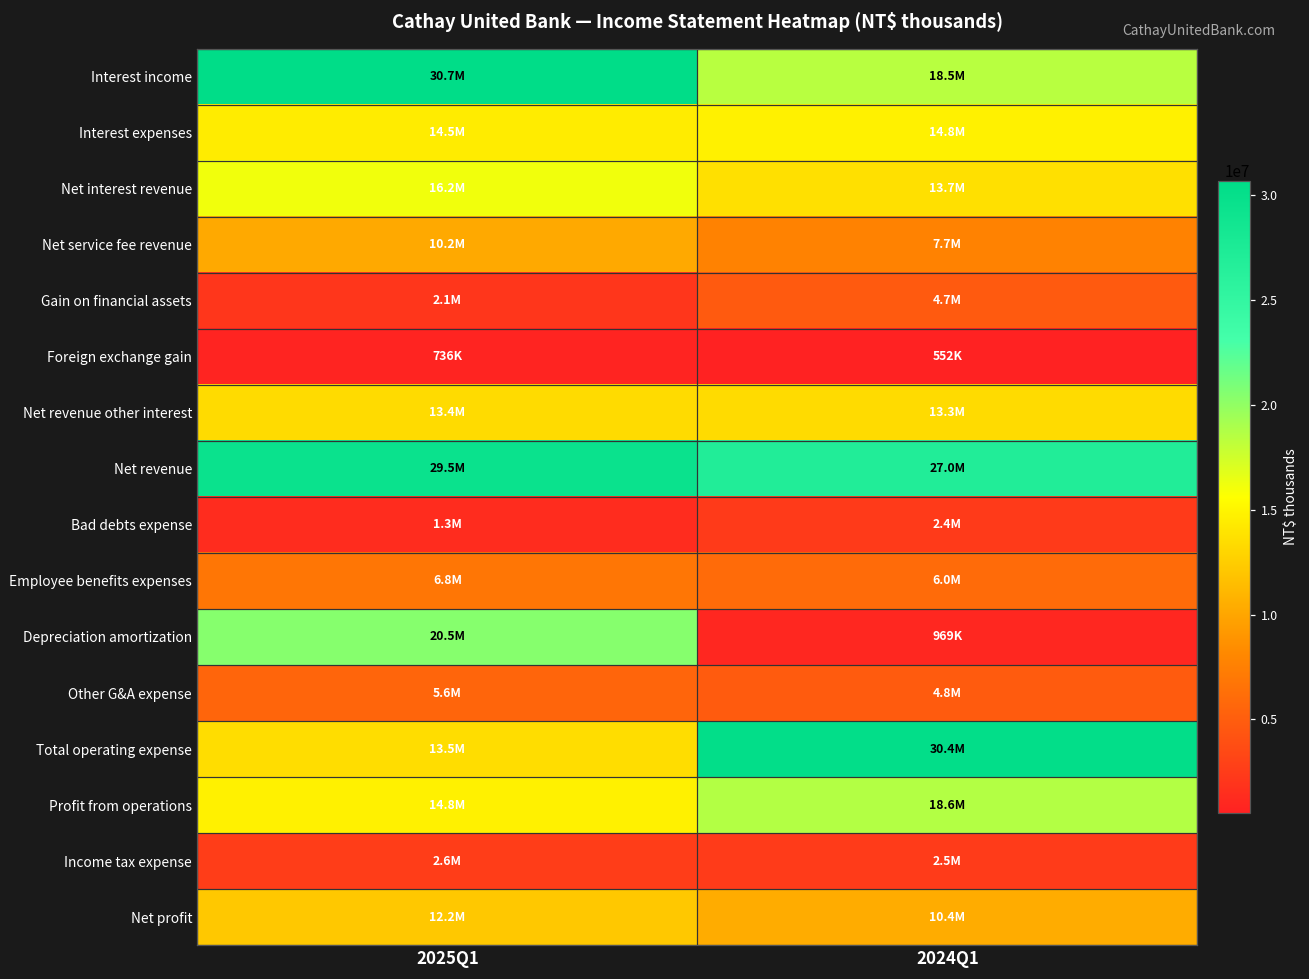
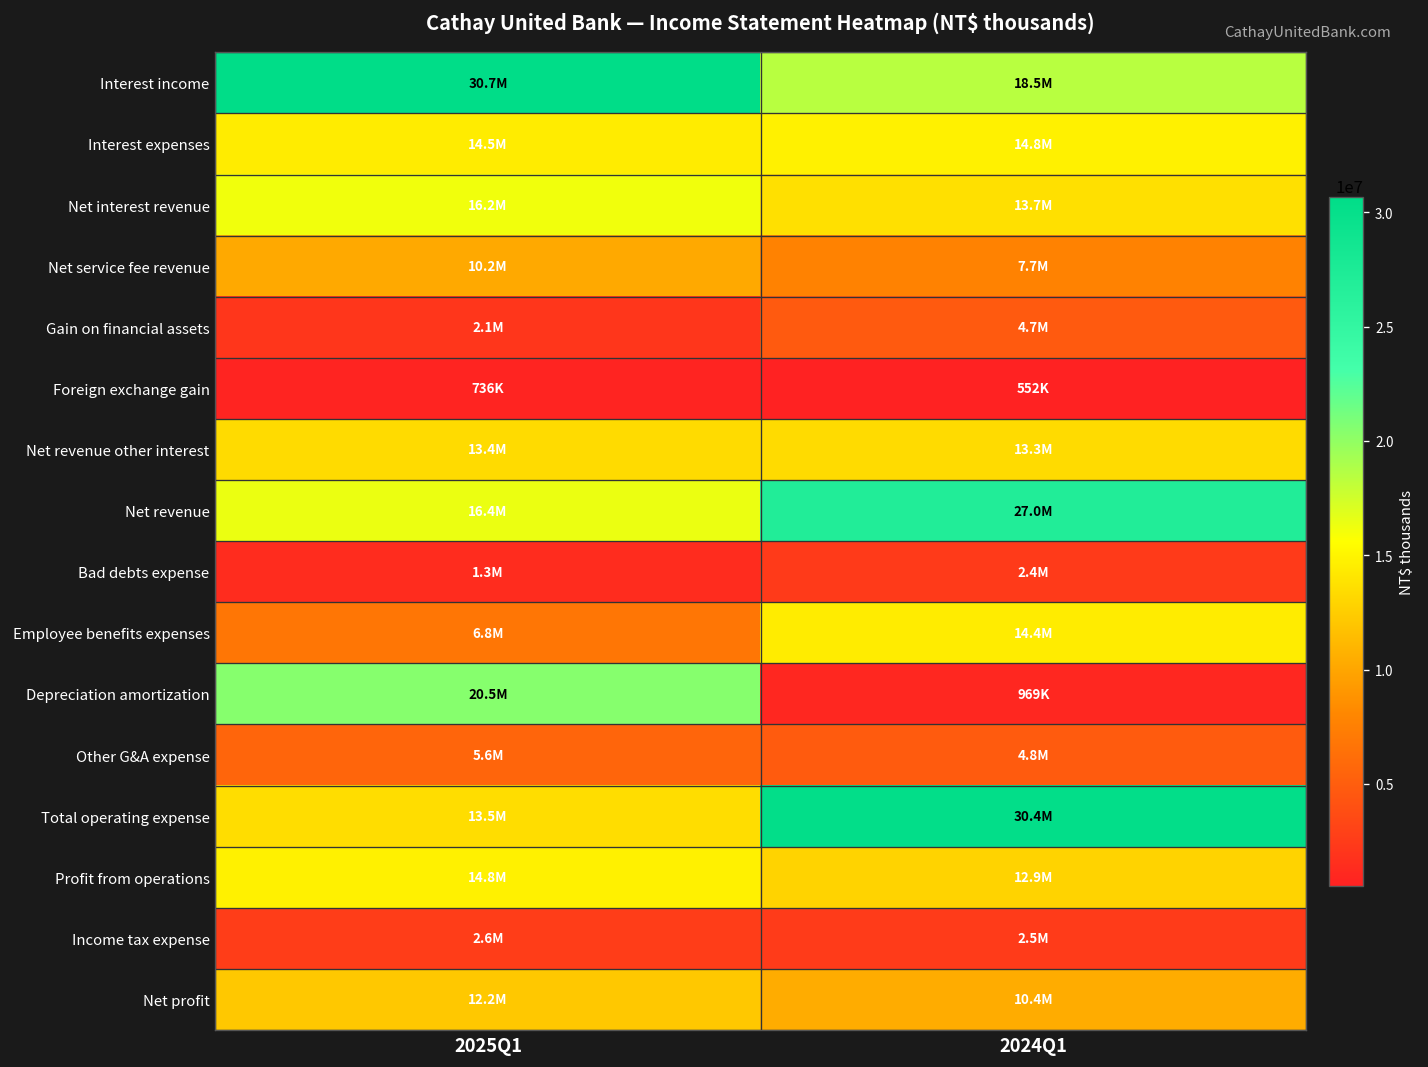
Net revenue, 2025Q1: 29.5M -> 16.4M
Employee benefits expenses, 2024Q1: 6.0M -> 14.4M
Profit from operations, 2024Q1: 18.6M -> 12.9M
